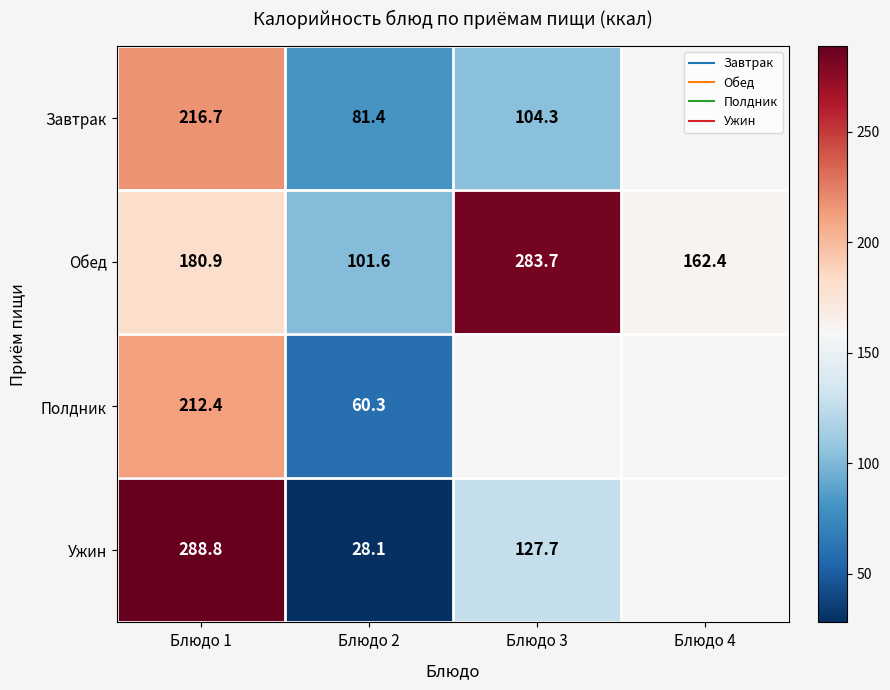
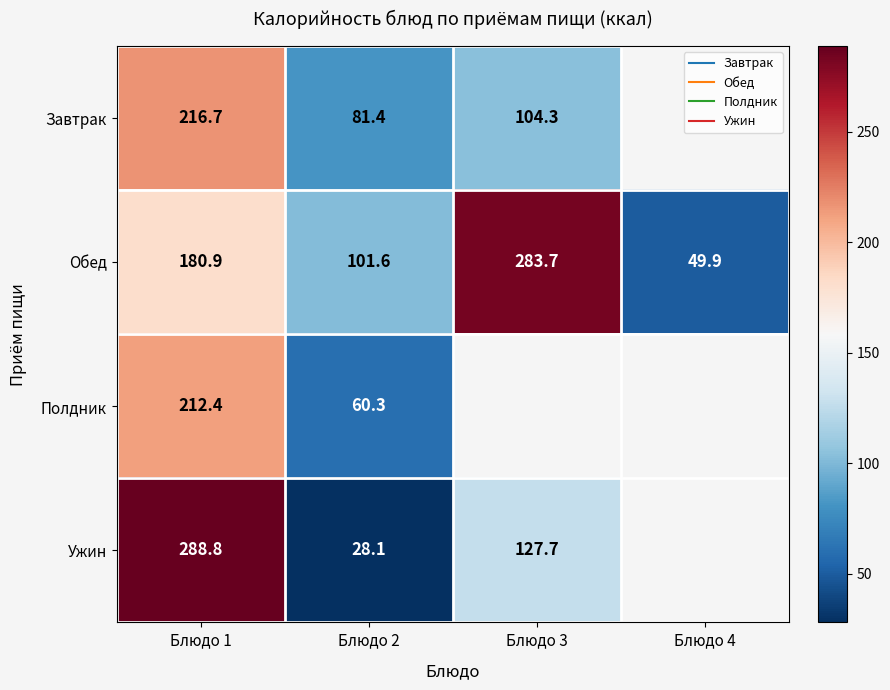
Обед, Блюдо 4: 162.4 -> 49.9
